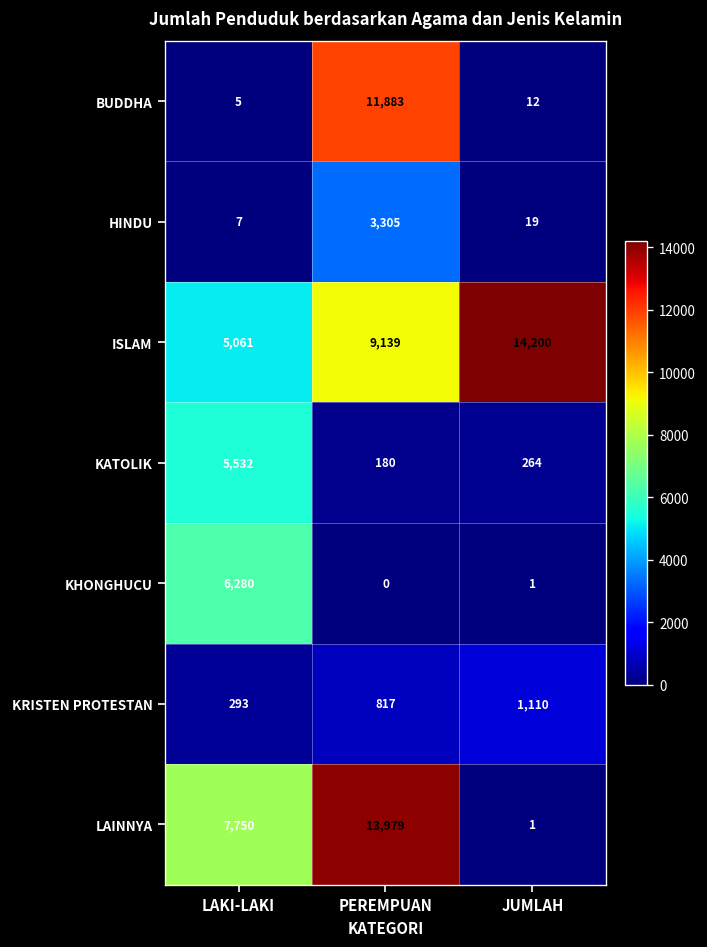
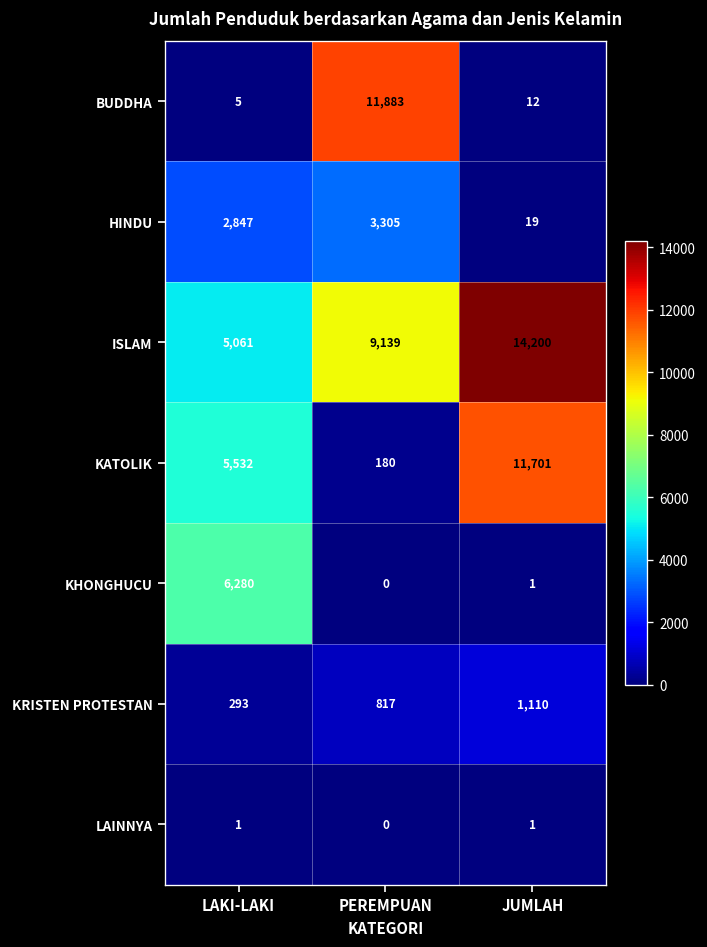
HINDU, LAKI-LAKI: 7 -> 2,847
KATOLIK, JUMLAH: 264 -> 11,701
LAINNYA, LAKI-LAKI: 7,750 -> 1
LAINNYA, PEREMPUAN: 13,979 -> 0
